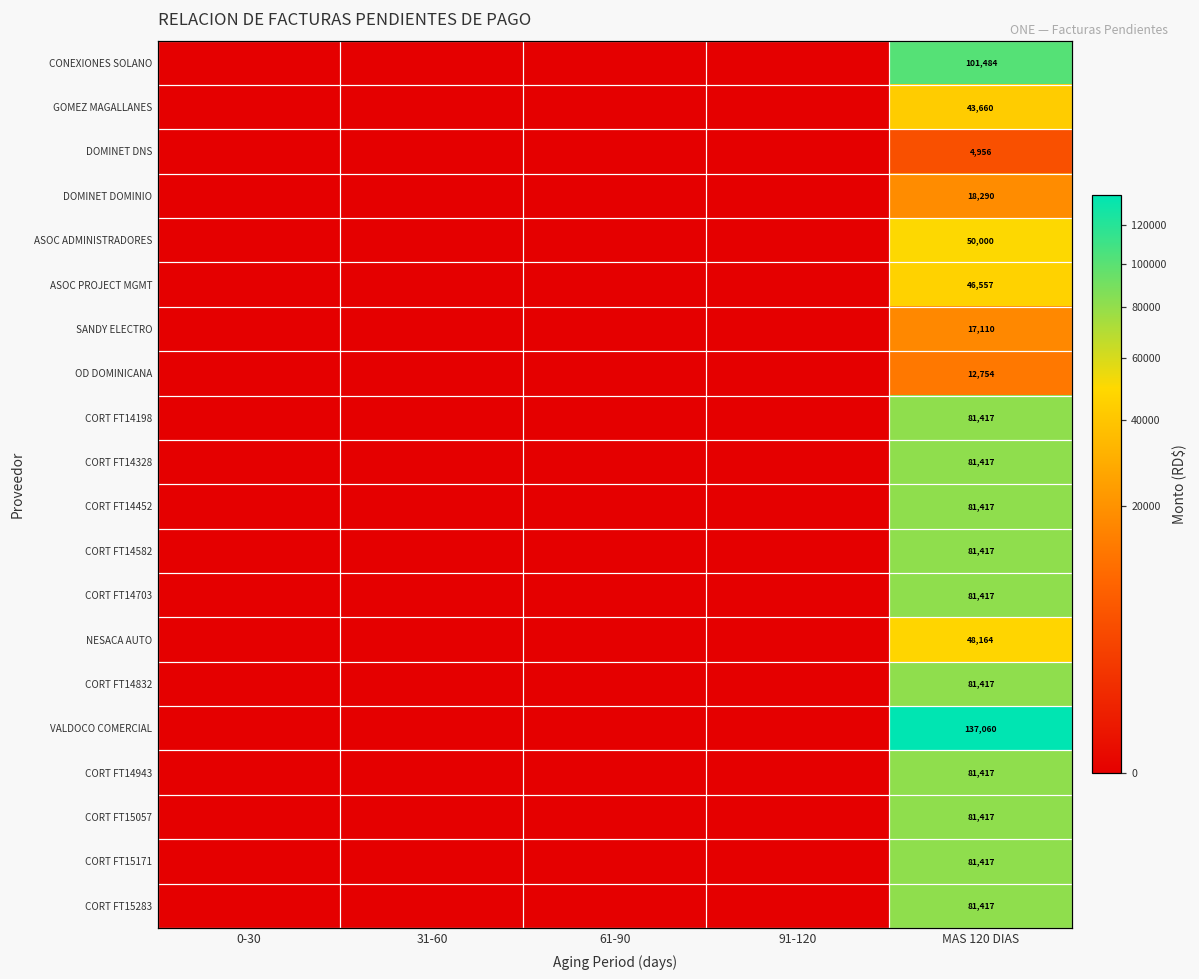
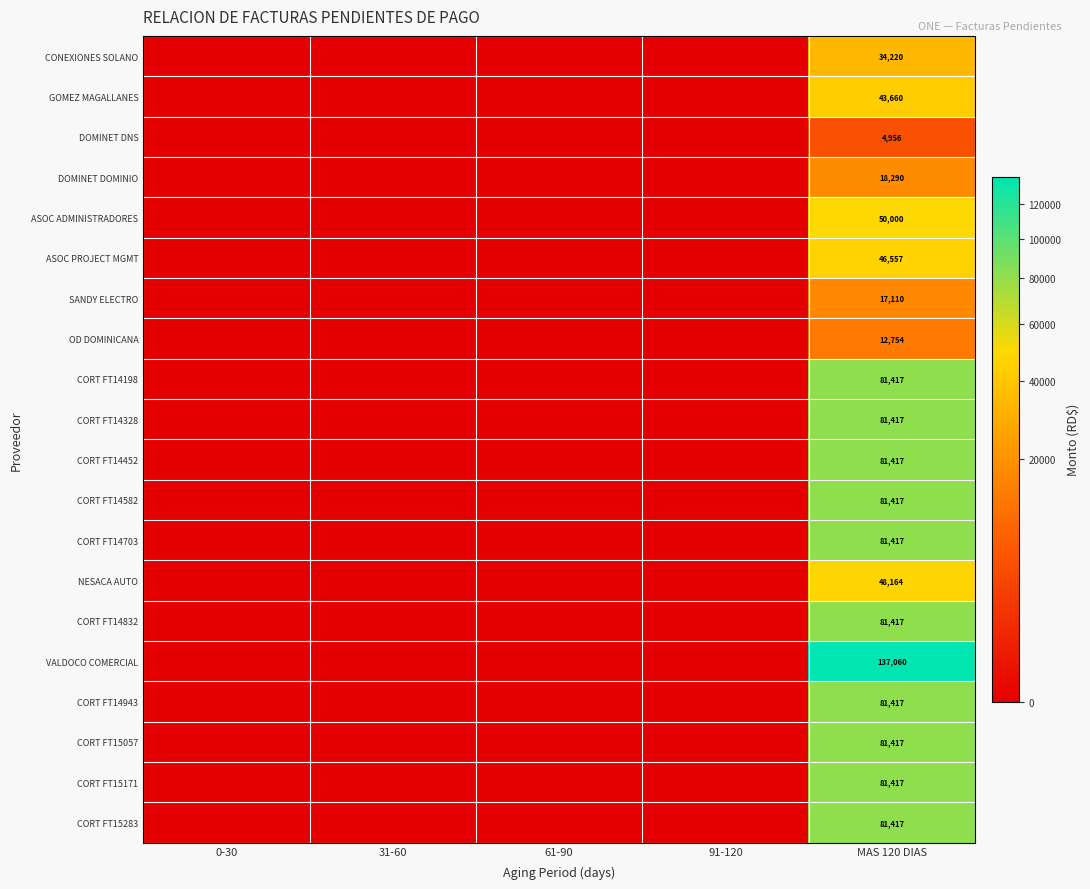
CONEXIONES SOLANO, MAS 120 DIAS: 101,484 -> 34,220
